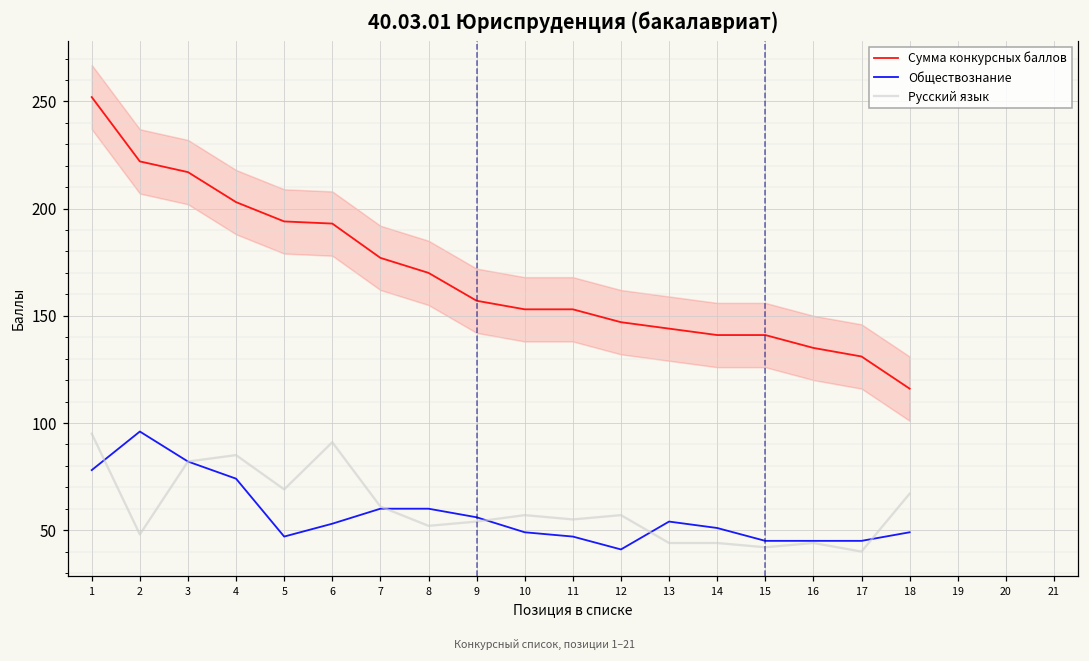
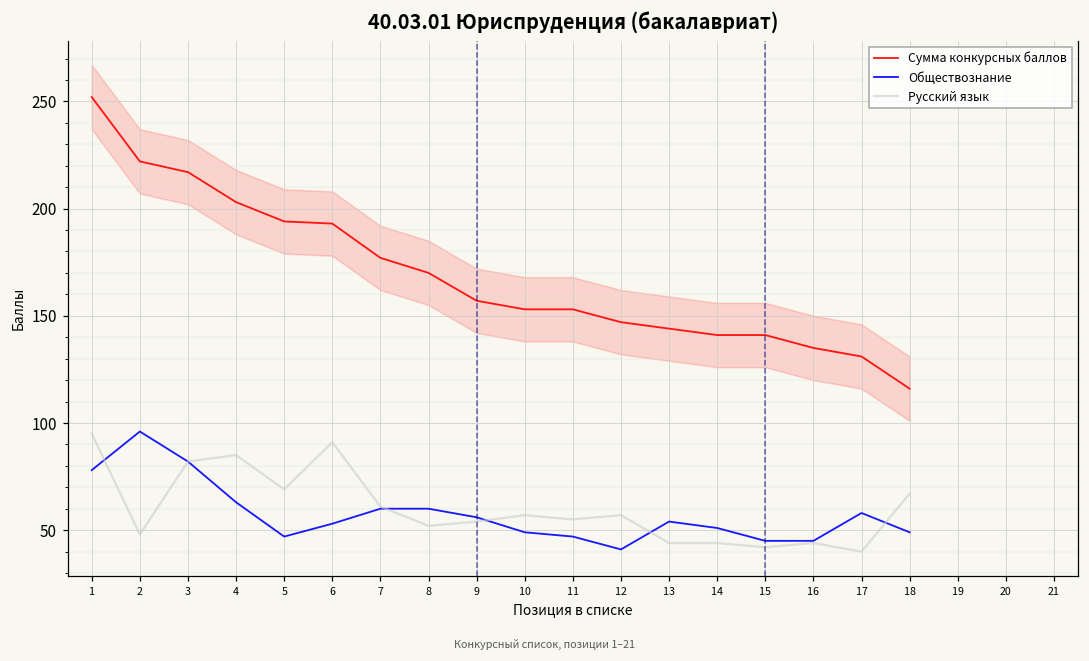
Обществознание, 4: 74 -> 63
Обществознание, 17: 45 -> 58
